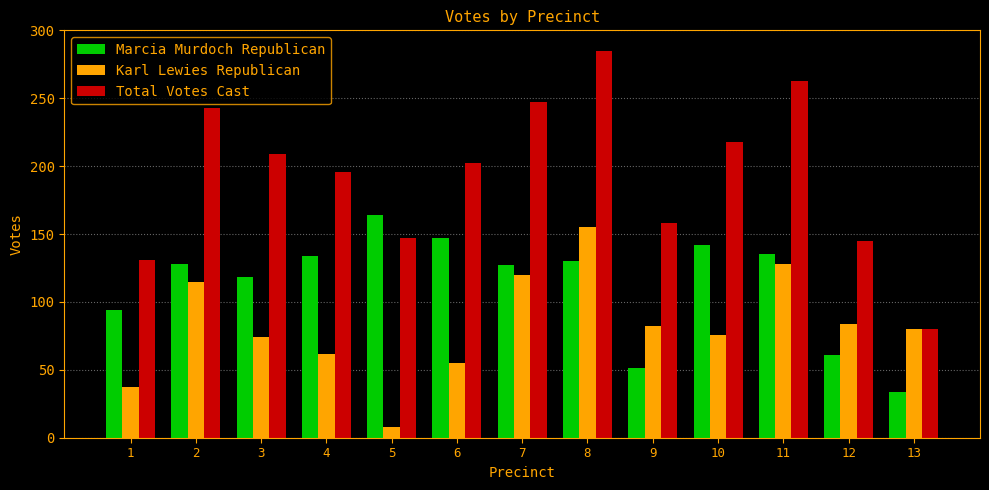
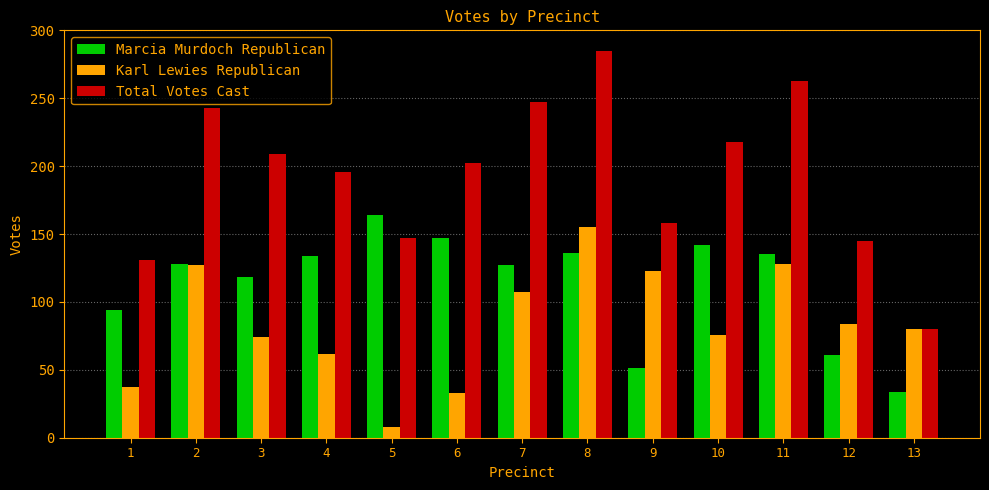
Karl Lewies Republican, 2: 115 -> 127
Karl Lewies Republican, 6: 55 -> 33
Karl Lewies Republican, 7: 120 -> 107
Marcia Murdoch Republican, 8: 130 -> 136
Karl Lewies Republican, 9: 82 -> 123
